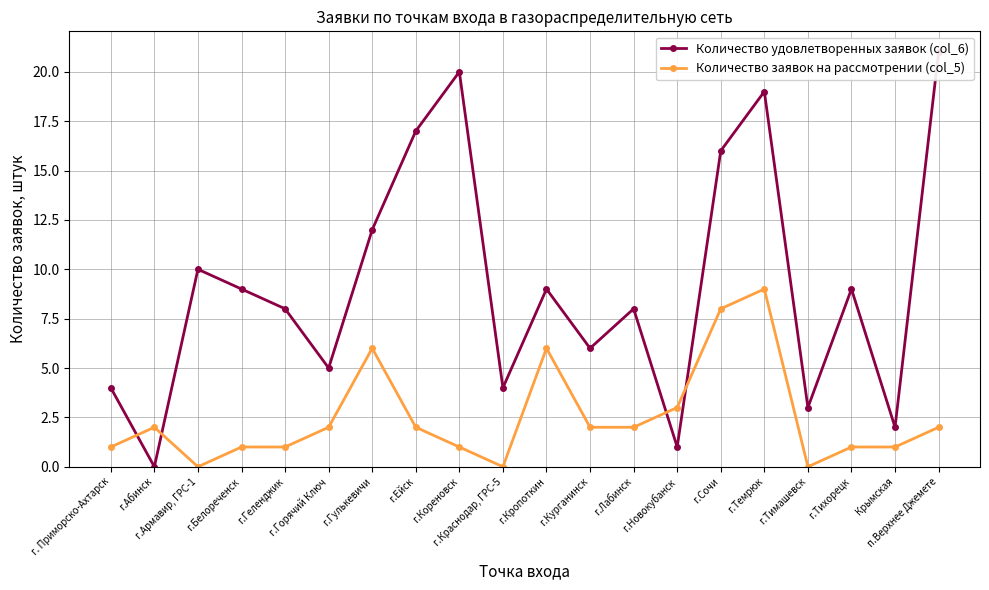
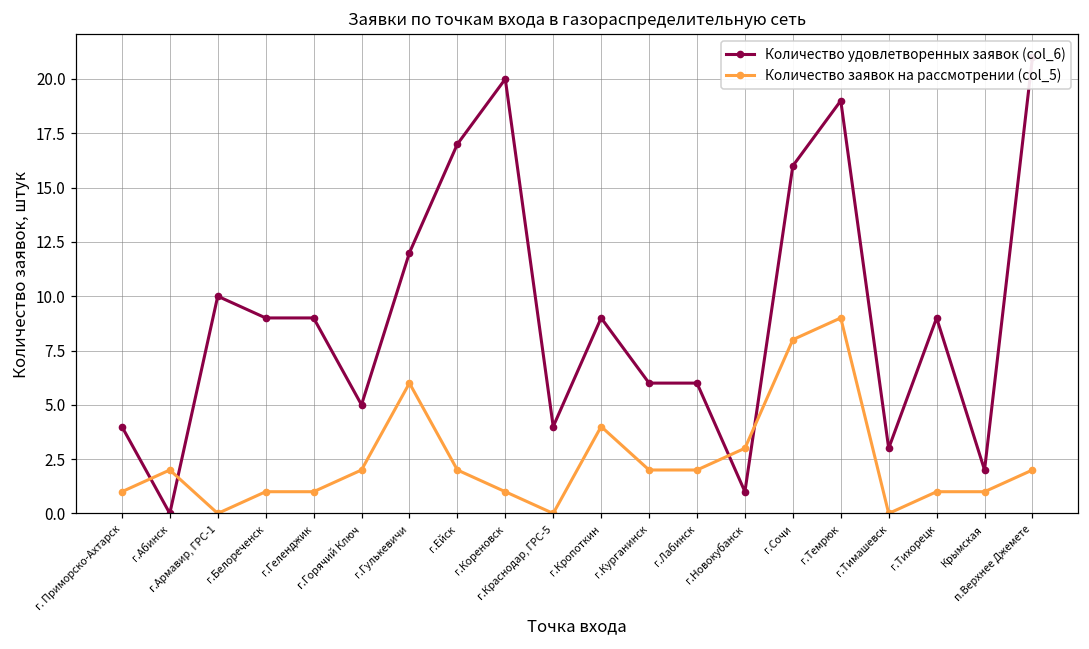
Количество удовлетворенных заявок (col_6), г.Геленджик: 8 -> 9
Количество заявок на рассмотрении (col_5), г.Кропоткин: 6 -> 4
Количество удовлетворенных заявок (col_6), г.Лабинск: 8 -> 6
